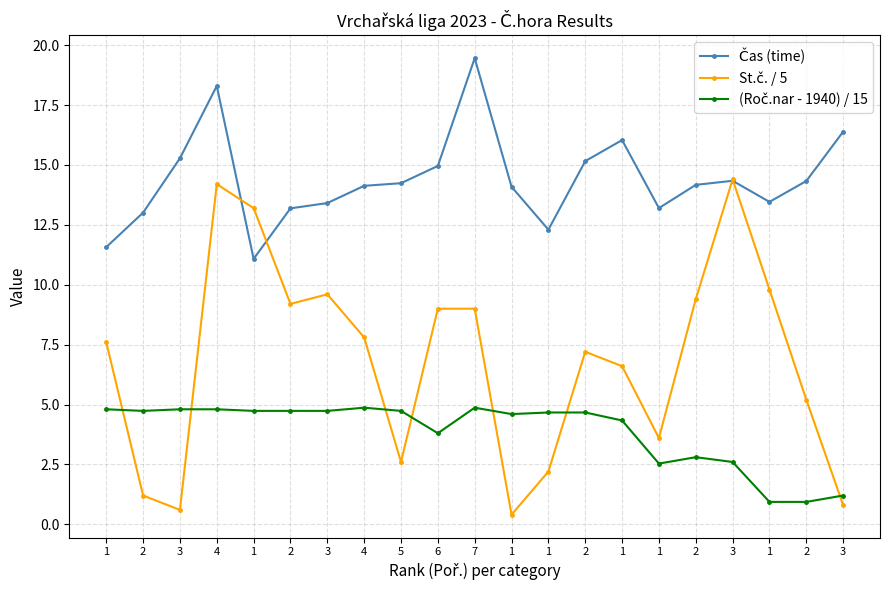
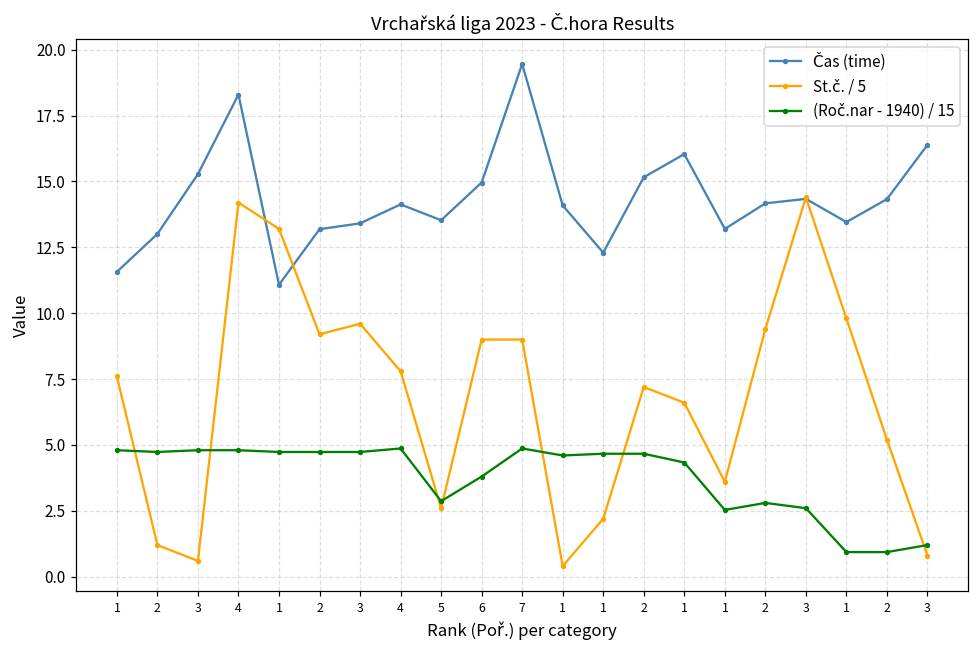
Čas (time), 5: 14.2 -> 13.5
(Roč.nar - 1940) / 15, 5: 4.7 -> 2.9
